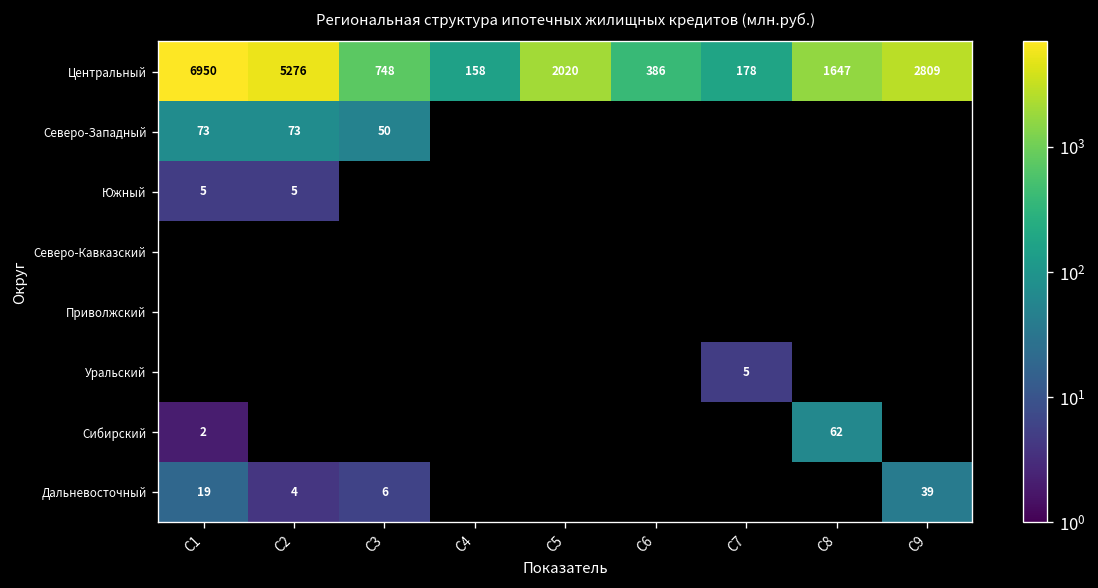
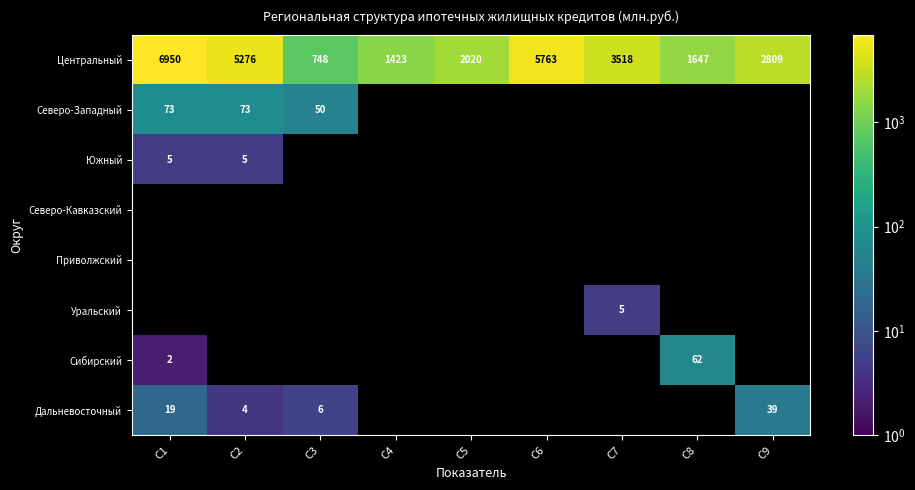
Центральный, C4: 158 -> 1423
Центральный, C6: 386 -> 5763
Центральный, C7: 178 -> 3518
